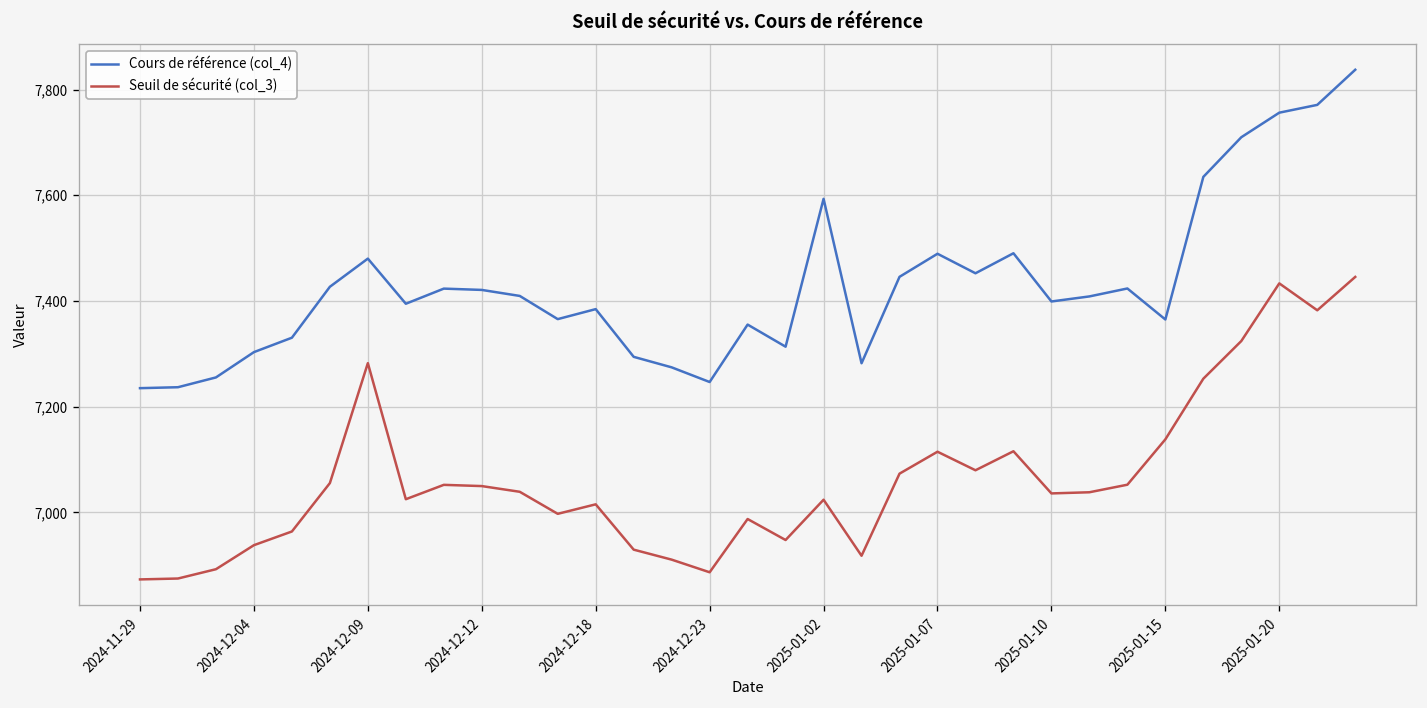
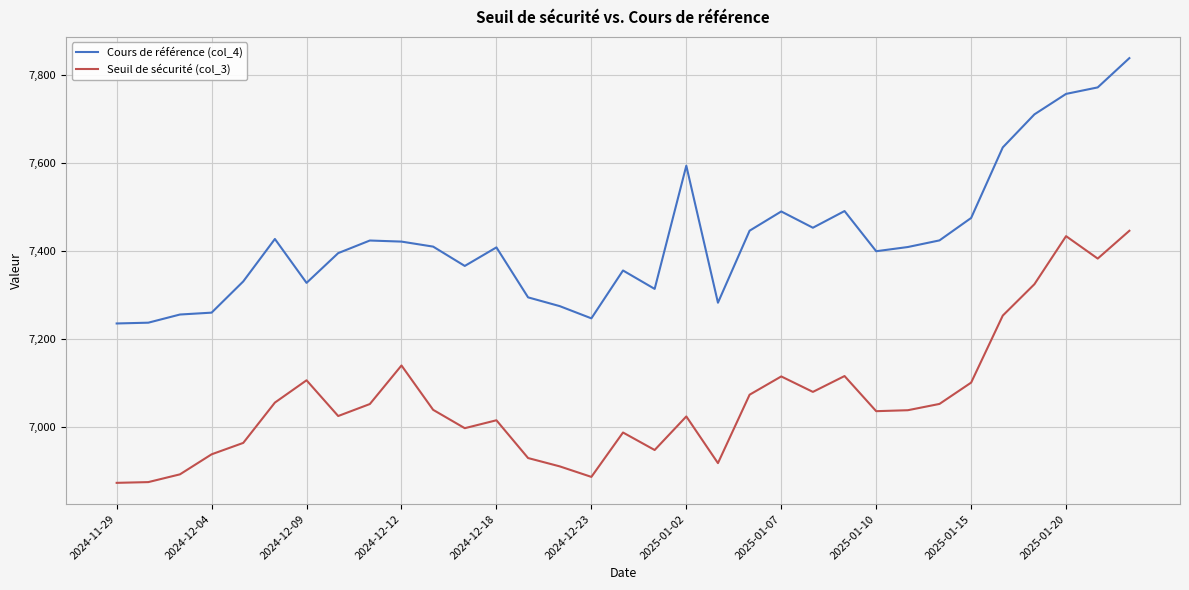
Cours de référence (col_4), 2024-12-04: 7,300 -> 7,260
Cours de référence (col_4), 2024-12-09: 7,480 -> 7,330
Seuil de sécurité (col_3), 2024-12-09: 7,280 -> 7,110
Seuil de sécurité (col_3), 2024-12-12: 7,050 -> 7,140
Cours de référence (col_4), 2024-12-18: 7,380 -> 7,410
Cours de référence (col_4), 2025-01-15: 7,370 -> 7,470
Seuil de sécurité (col_3), 2025-01-15: 7,140 -> 7,100
